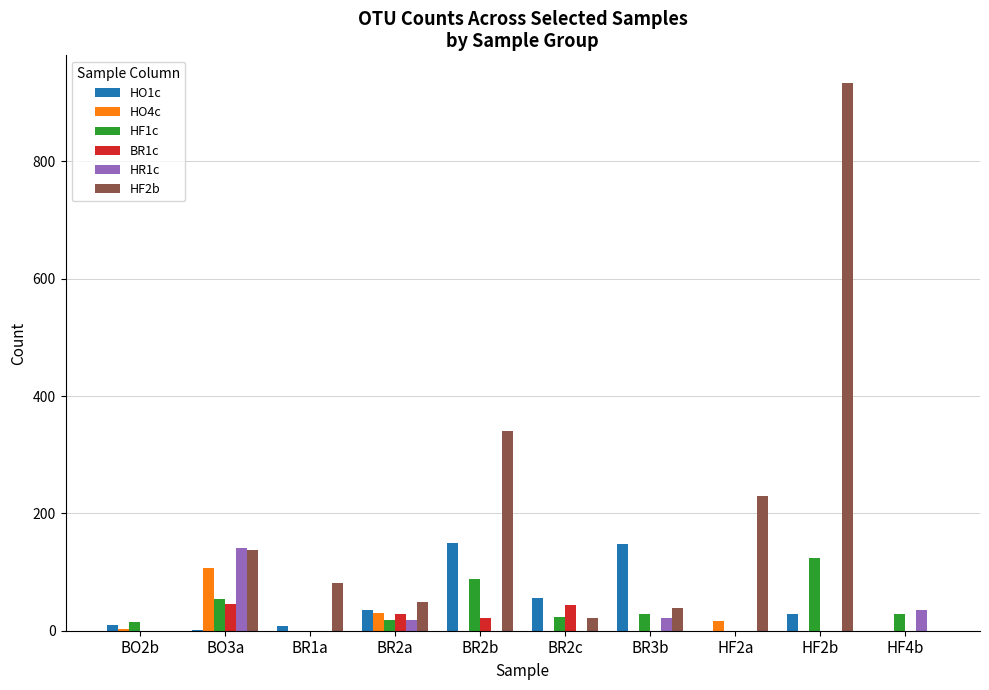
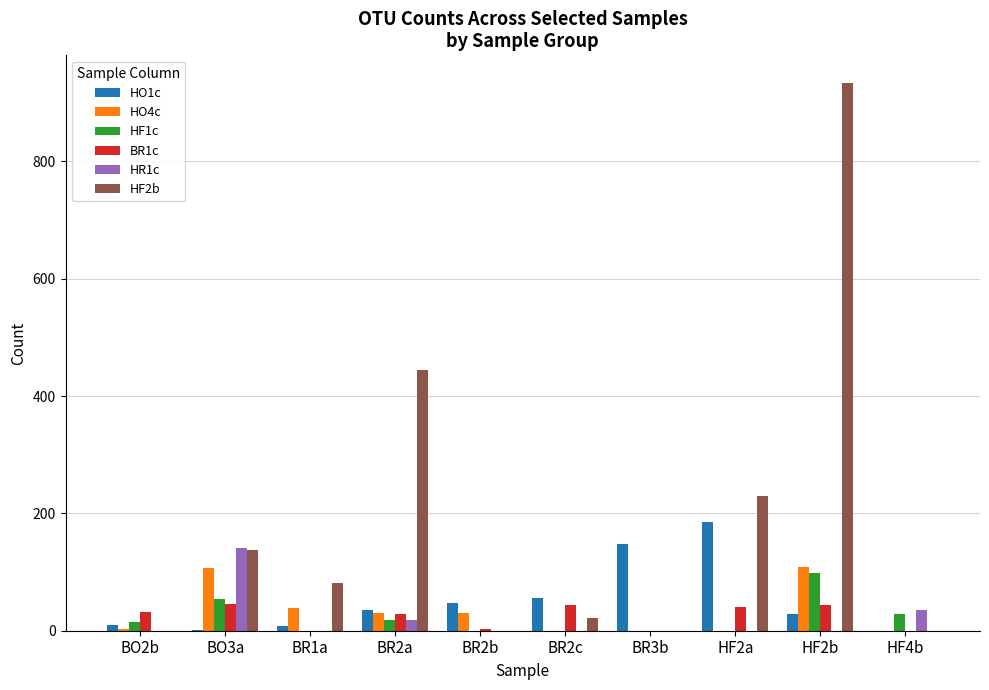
BR1c, BO2b: 0 -> 30
HO4c, BR1a: 0 -> 40
HF2b, BR2a: 50 -> 450
HO1c, BR2b: 150 -> 50
HO4c, BR2b: 0 -> 30
HF1c, BR2b: 90 -> 0
BR1c, BR2b: 20 -> 0
HF2b, BR2b: 340 -> 0
HF1c, BR2c: 20 -> 0
HF1c, BR3b: 30 -> 0
HR1c, BR3b: 20 -> 0
HF2b, BR3b: 40 -> 0
HO1c, HF2a: 0 -> 190
HO4c, HF2a: 20 -> 0
BR1c, HF2a: 0 -> 40
HO4c, HF2b: 0 -> 110
HF1c, HF2b: 120 -> 100
BR1c, HF2b: 0 -> 40
